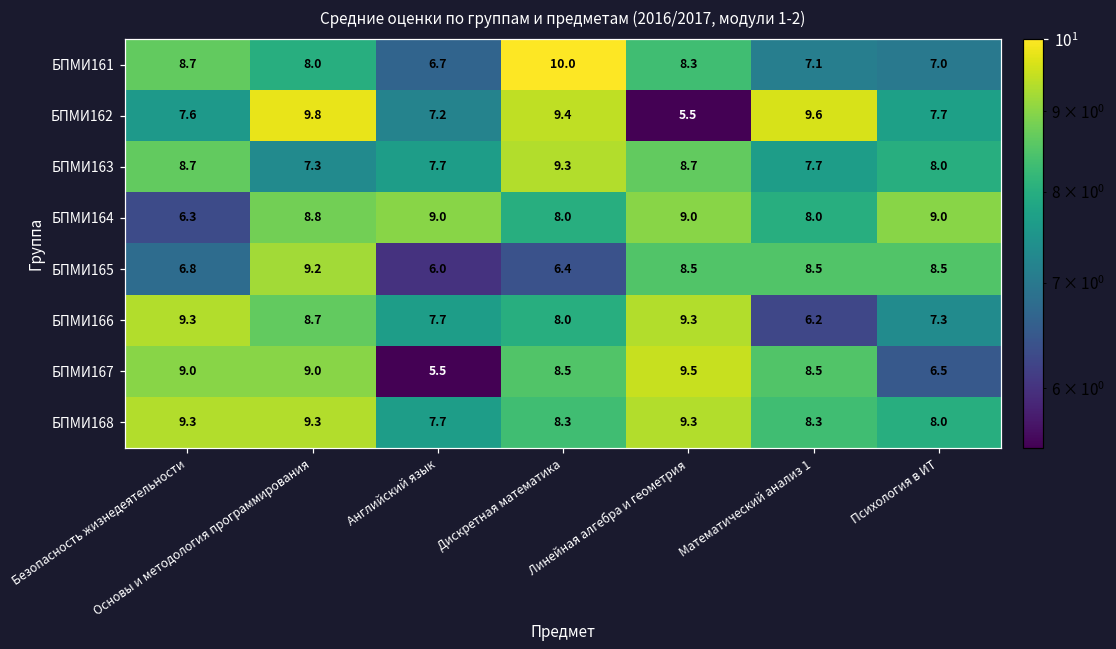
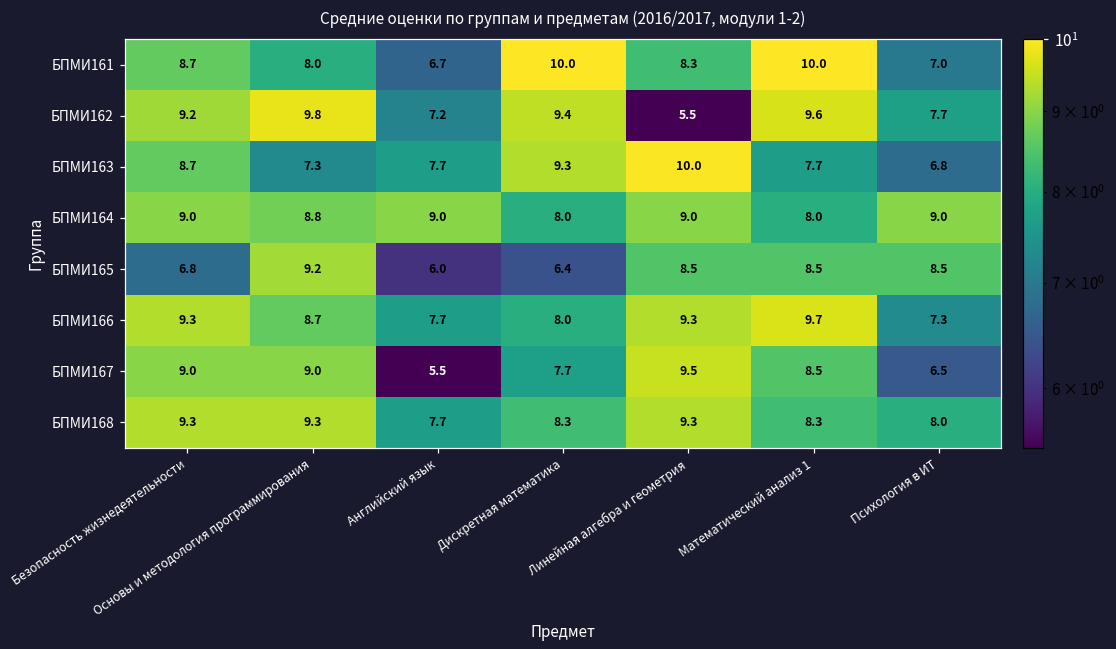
БПМИ161, Математический анализ 1: 7.1 -> 10.0
БПМИ162, Безопасность жизнедеятельности: 7.6 -> 9.2
БПМИ163, Линейная алгебра и геометрия: 8.7 -> 10.0
БПМИ163, Психология в ИТ: 8.0 -> 6.8
БПМИ164, Безопасность жизнедеятельности: 6.3 -> 9.0
БПМИ166, Математический анализ 1: 6.2 -> 9.7
БПМИ167, Дискретная математика: 8.5 -> 7.7
